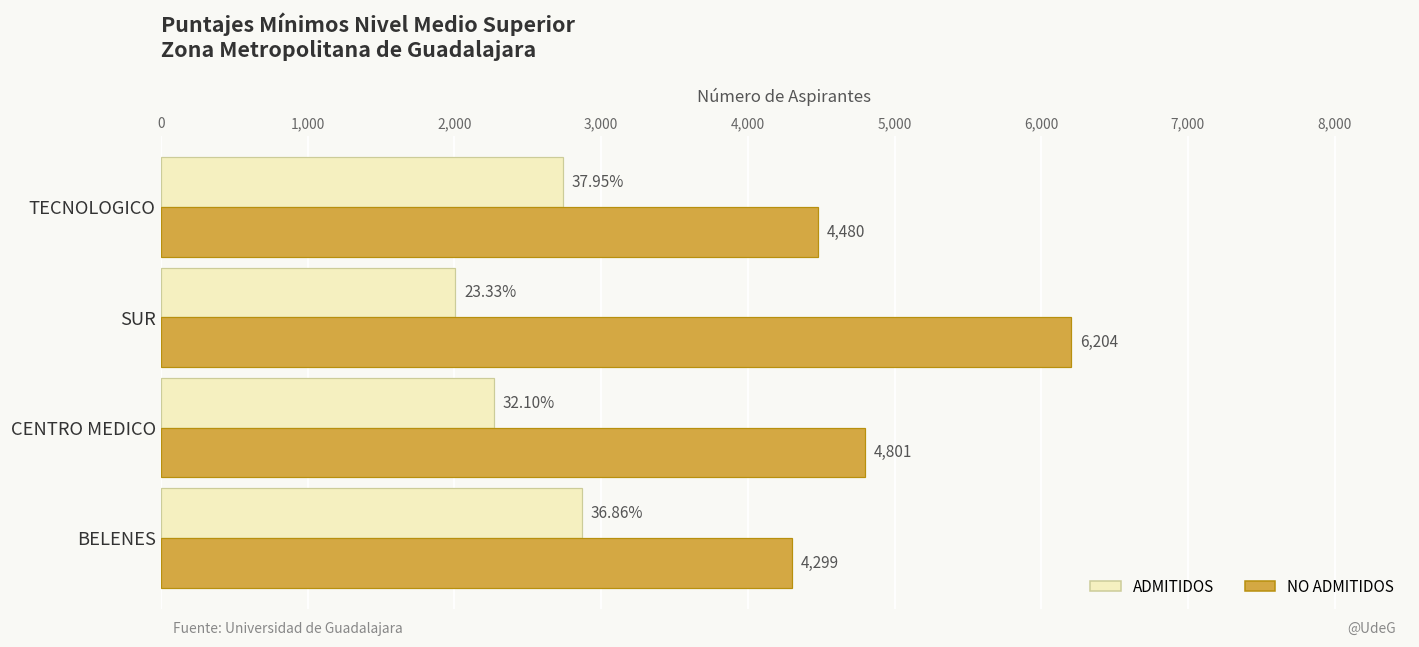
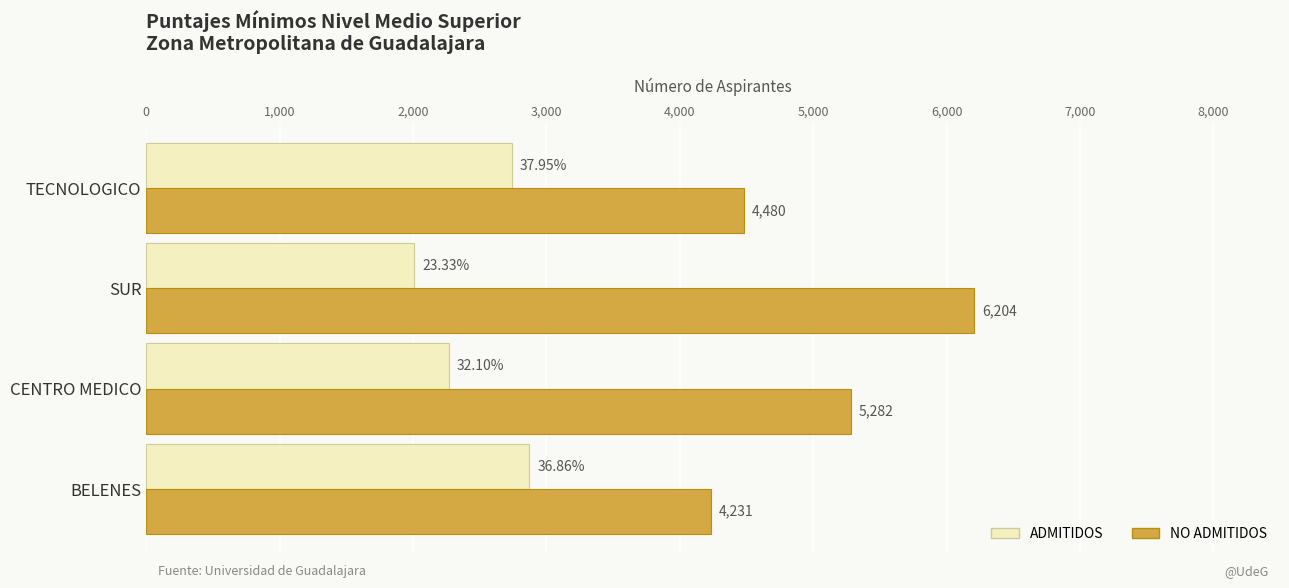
NO ADMITIDOS, CENTRO MEDICO: 4,801 -> 5,282
NO ADMITIDOS, BELENES: 4,299 -> 4,231
